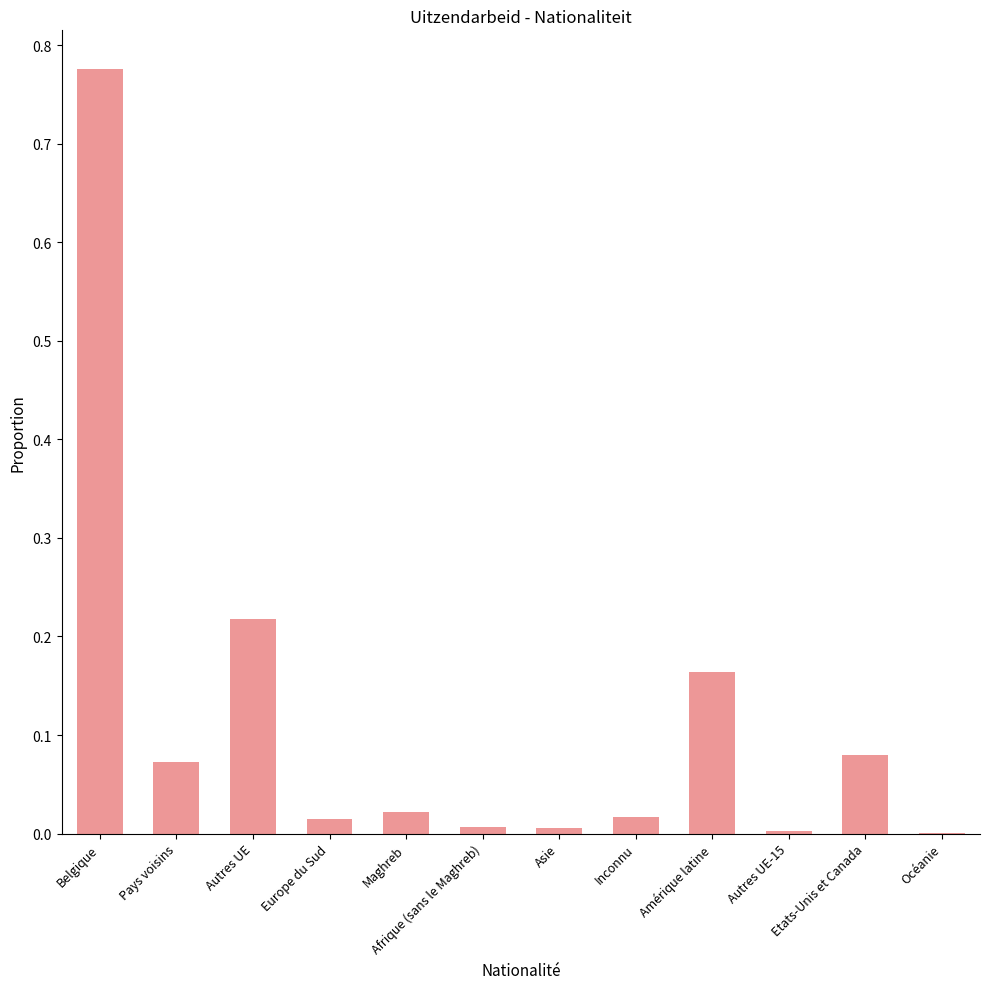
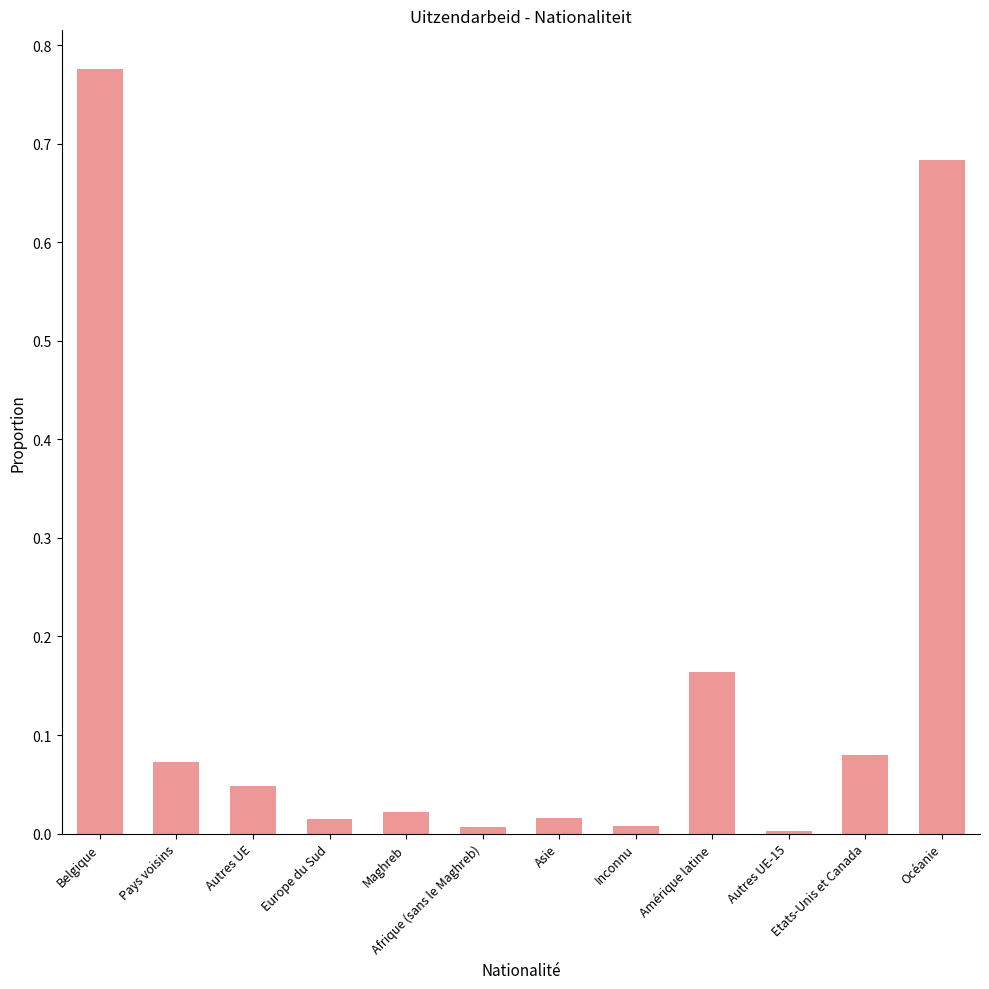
Autres UE: 0.22 -> 0.05
Asie: 0.01 -> 0.02
Inconnu: 0.02 -> 0.01
Océanie: 0.00 -> 0.68
